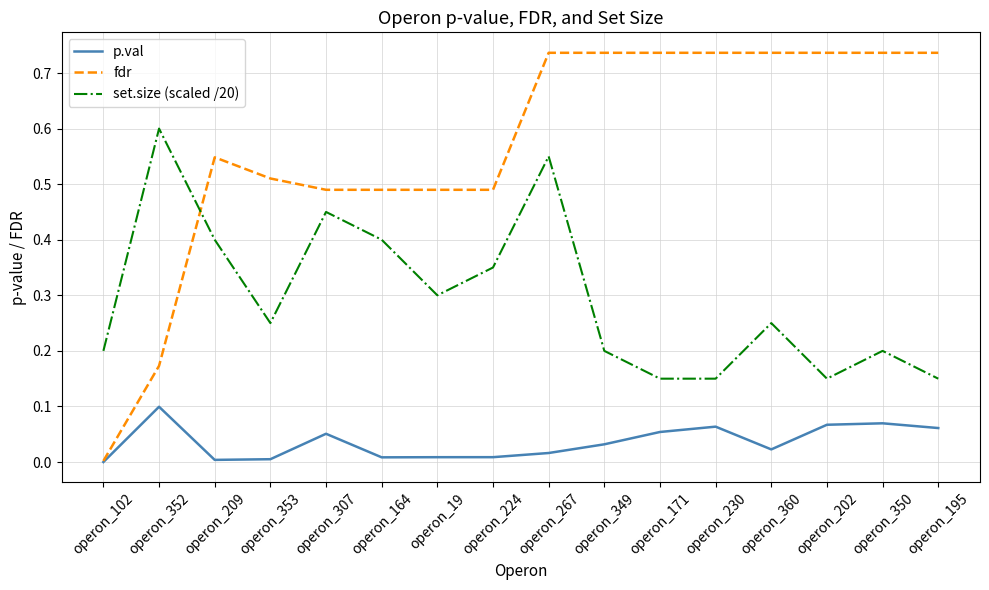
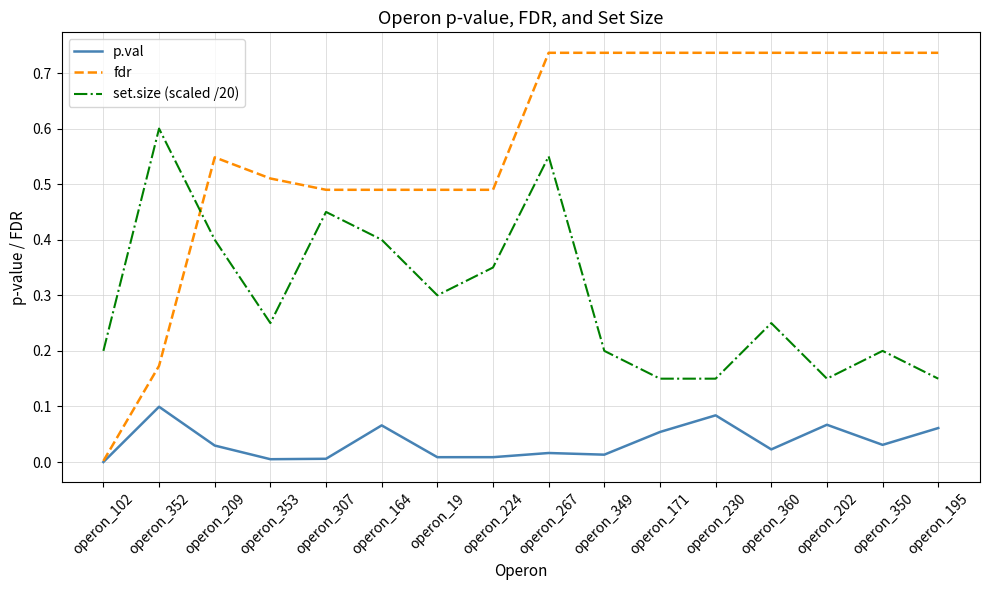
p.val, operon_209: 0.00 -> 0.03
p.val, operon_307: 0.05 -> 0.01
p.val, operon_164: 0.01 -> 0.07
p.val, operon_349: 0.03 -> 0.01
p.val, operon_230: 0.06 -> 0.08
p.val, operon_350: 0.07 -> 0.03
